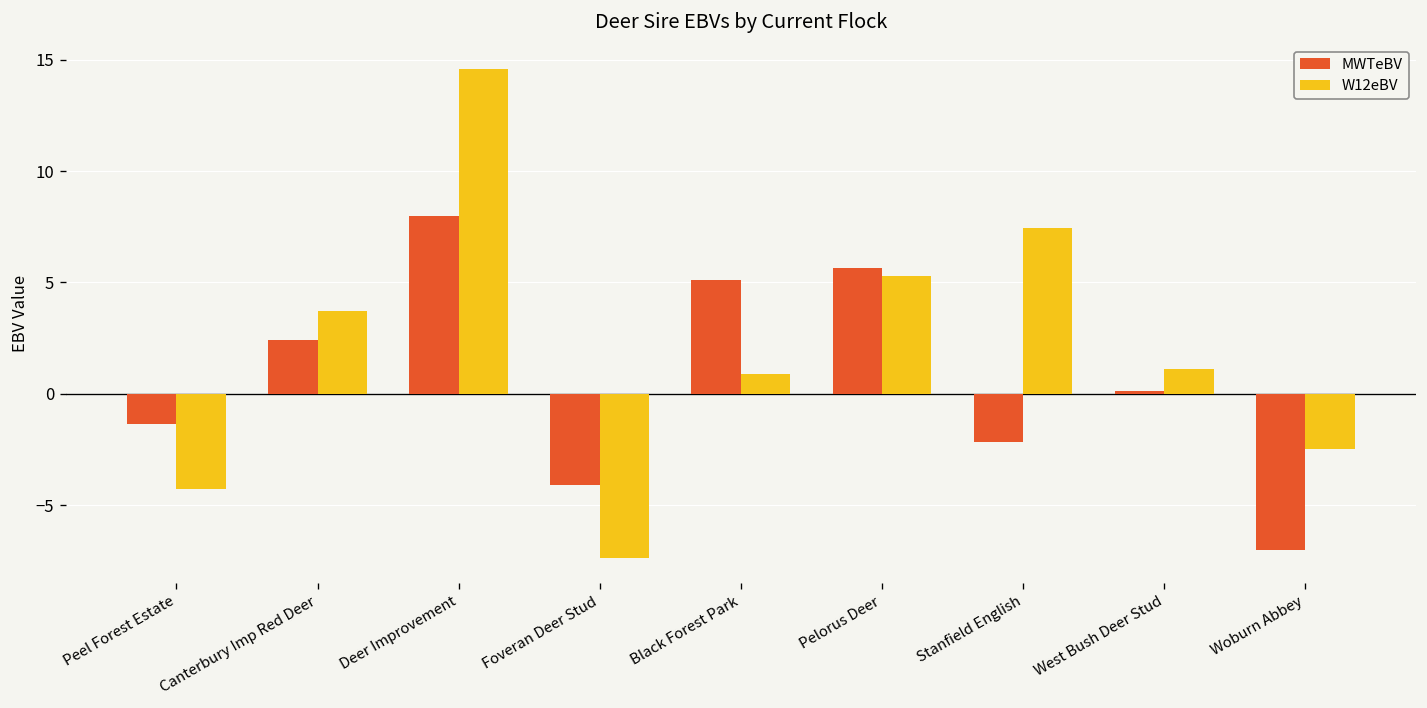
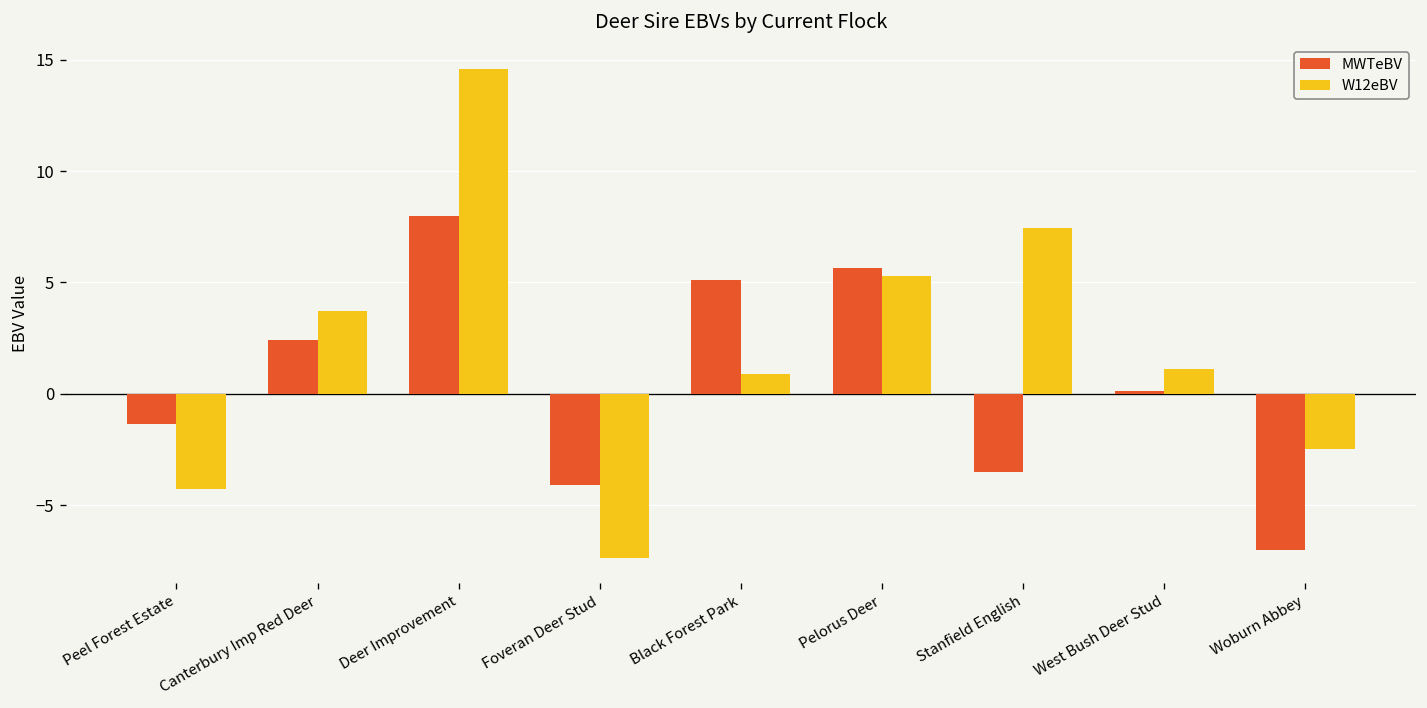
MWTeBV, Stanfield English: -2.2 -> -3.5
